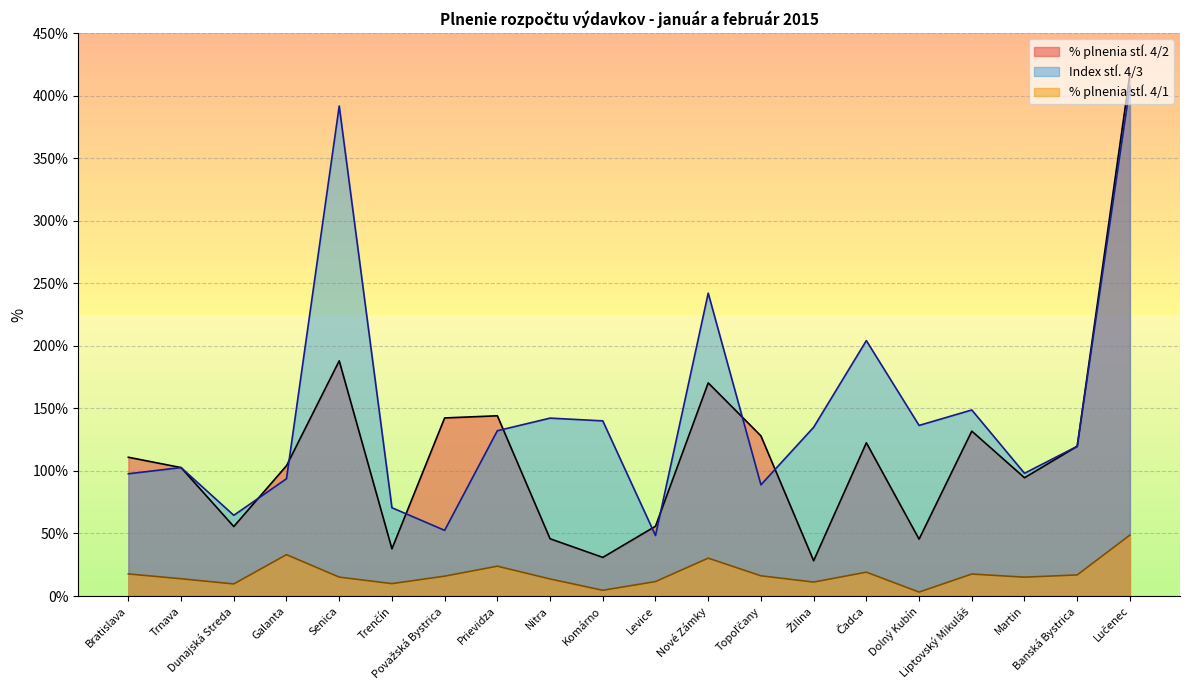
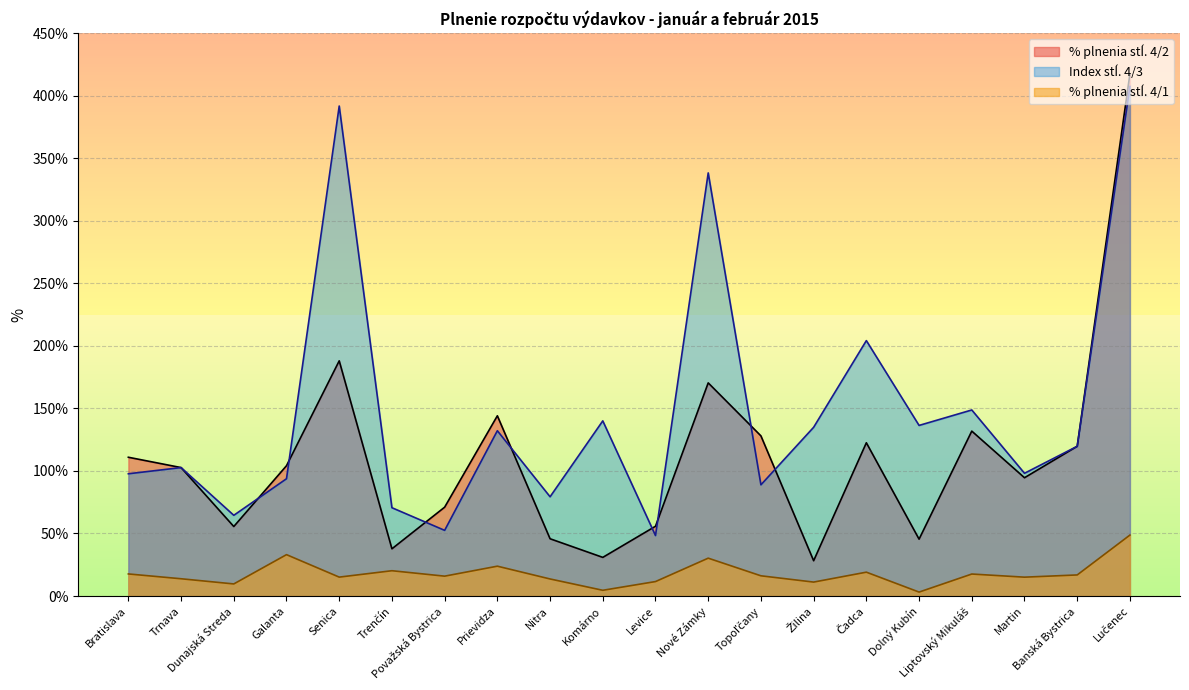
% plnenia stĺ. 4/1, Trenčín: 10% -> 20%
% plnenia stĺ. 4/2, Považská Bystrica: 142% -> 71%
Index stĺ. 4/3, Nitra: 142% -> 79%
Index stĺ. 4/3, Nové Zámky: 242% -> 338%
